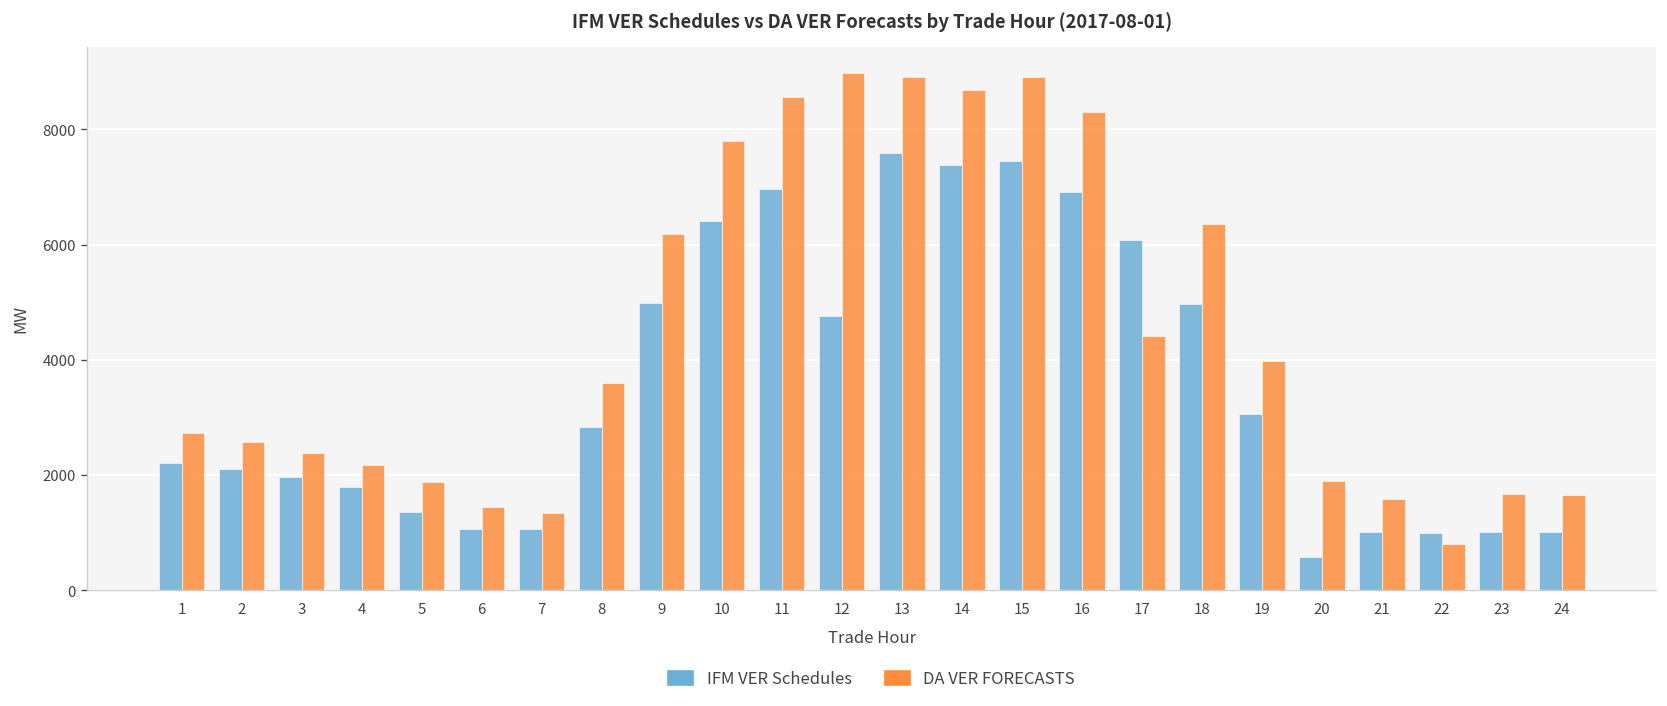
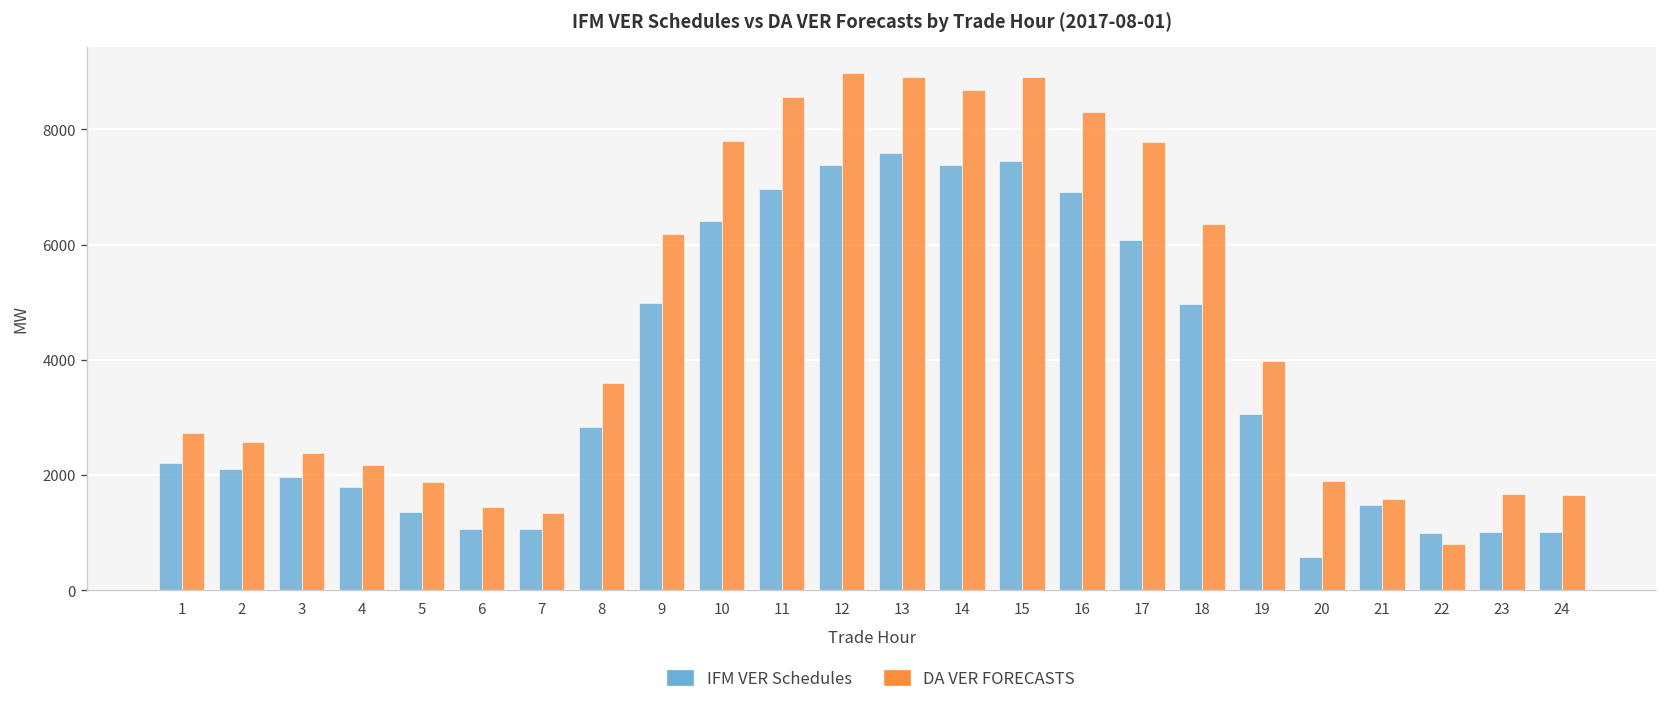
IFM VER Schedules, 12: 4800 -> 7400
DA VER FORECASTS, 17: 4400 -> 7800
IFM VER Schedules, 21: 1000 -> 1500
